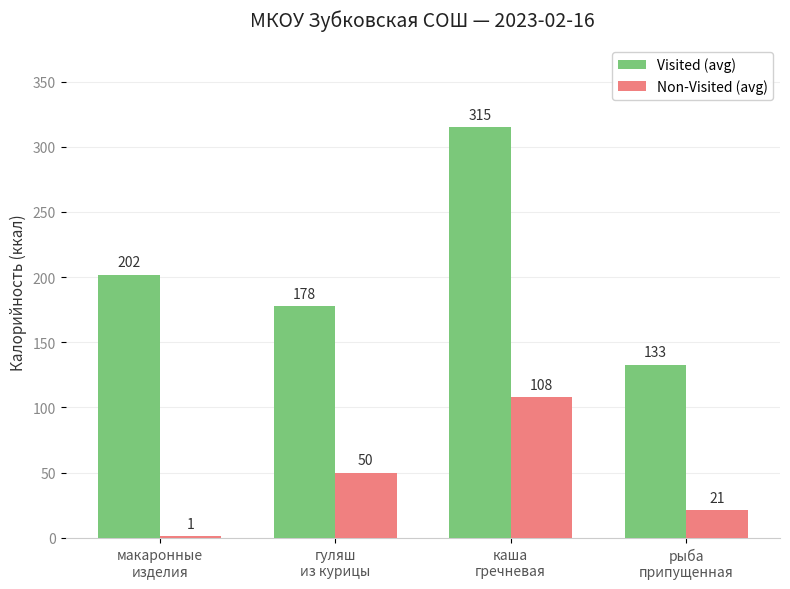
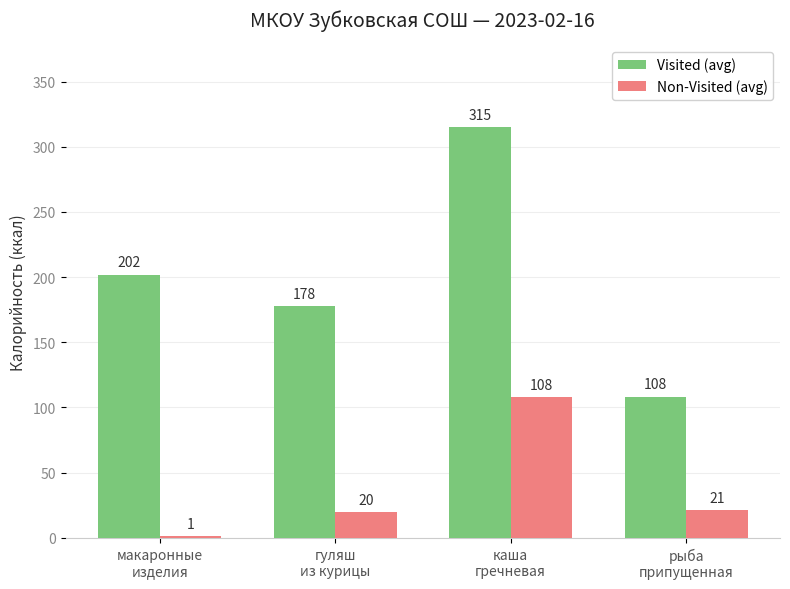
Non-Visited (avg), гуляш из курицы: 50 -> 20
Visited (avg), рыба припущенная: 133 -> 108
